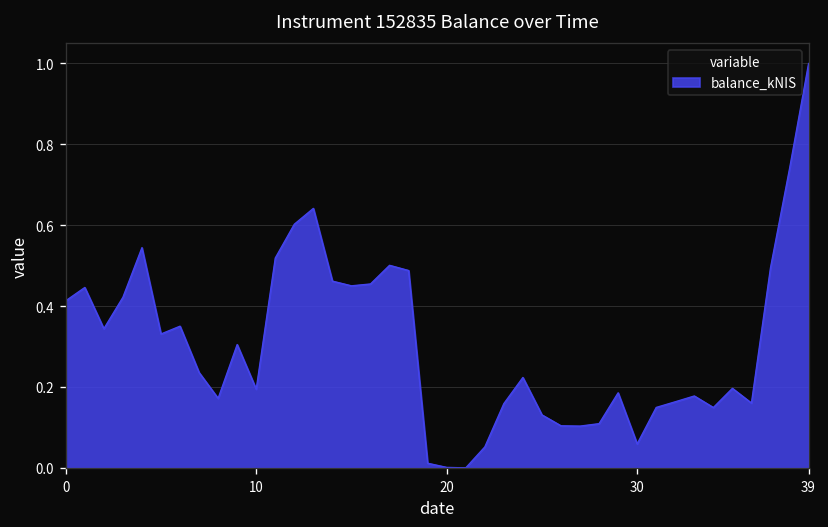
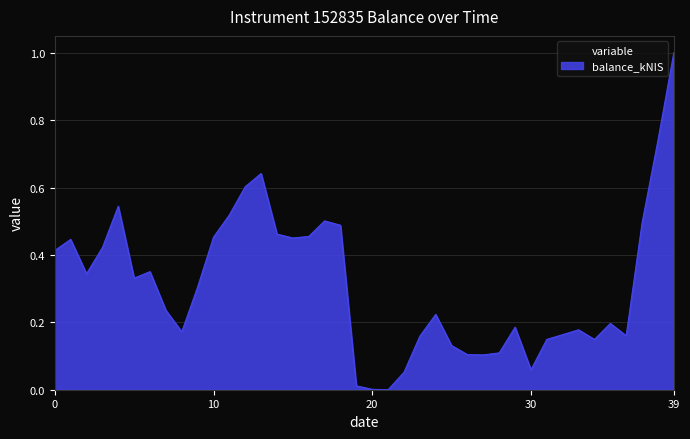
10: 0.19 -> 0.45
